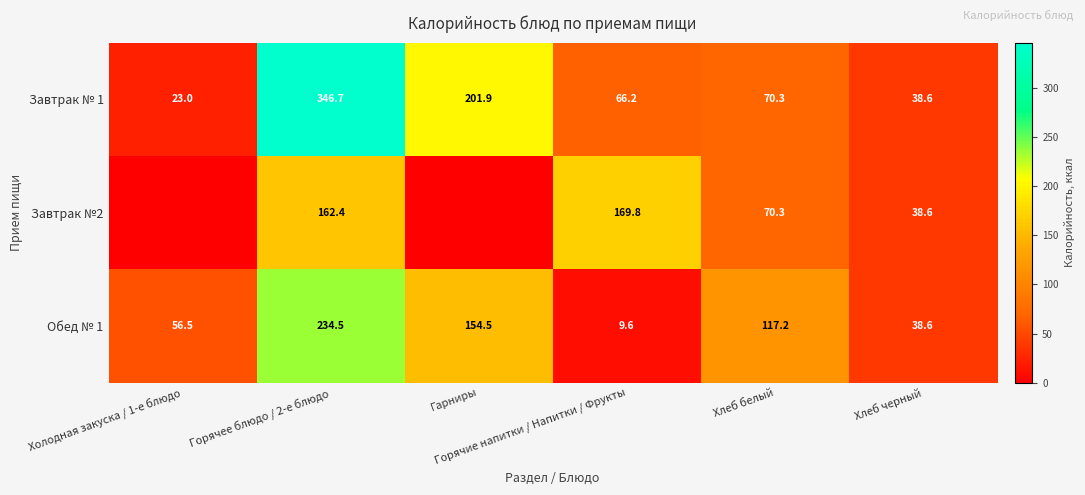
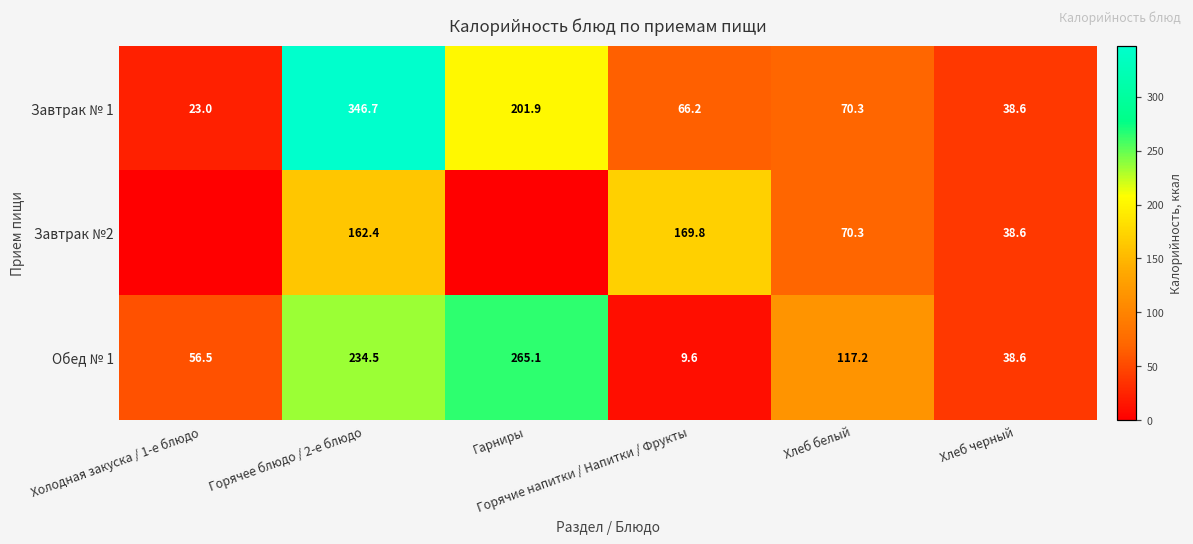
Обед № 1, Гарниры: 154.5 -> 265.1
